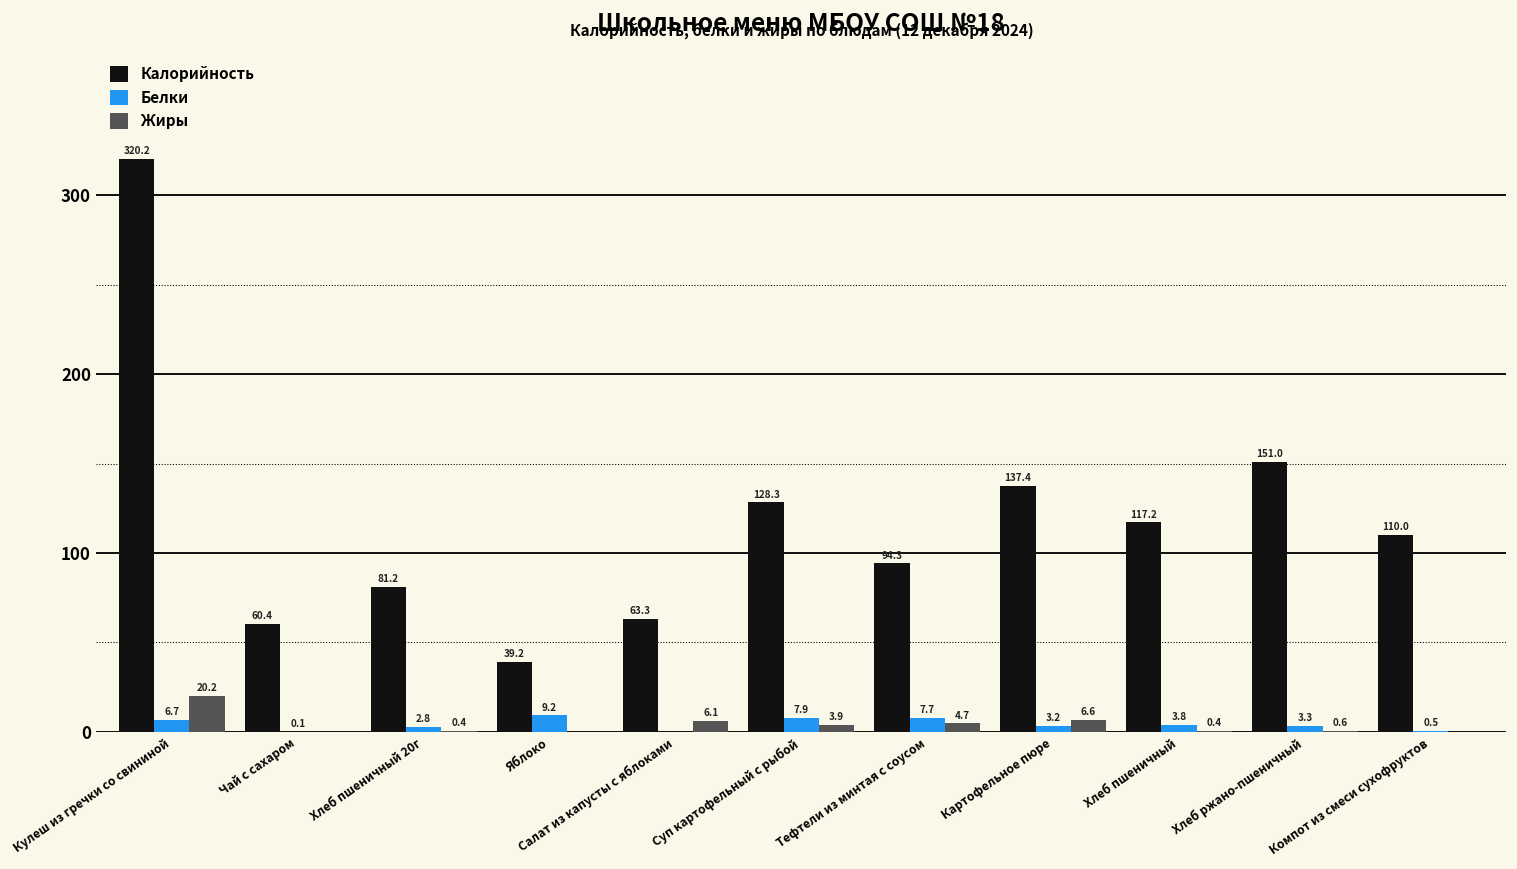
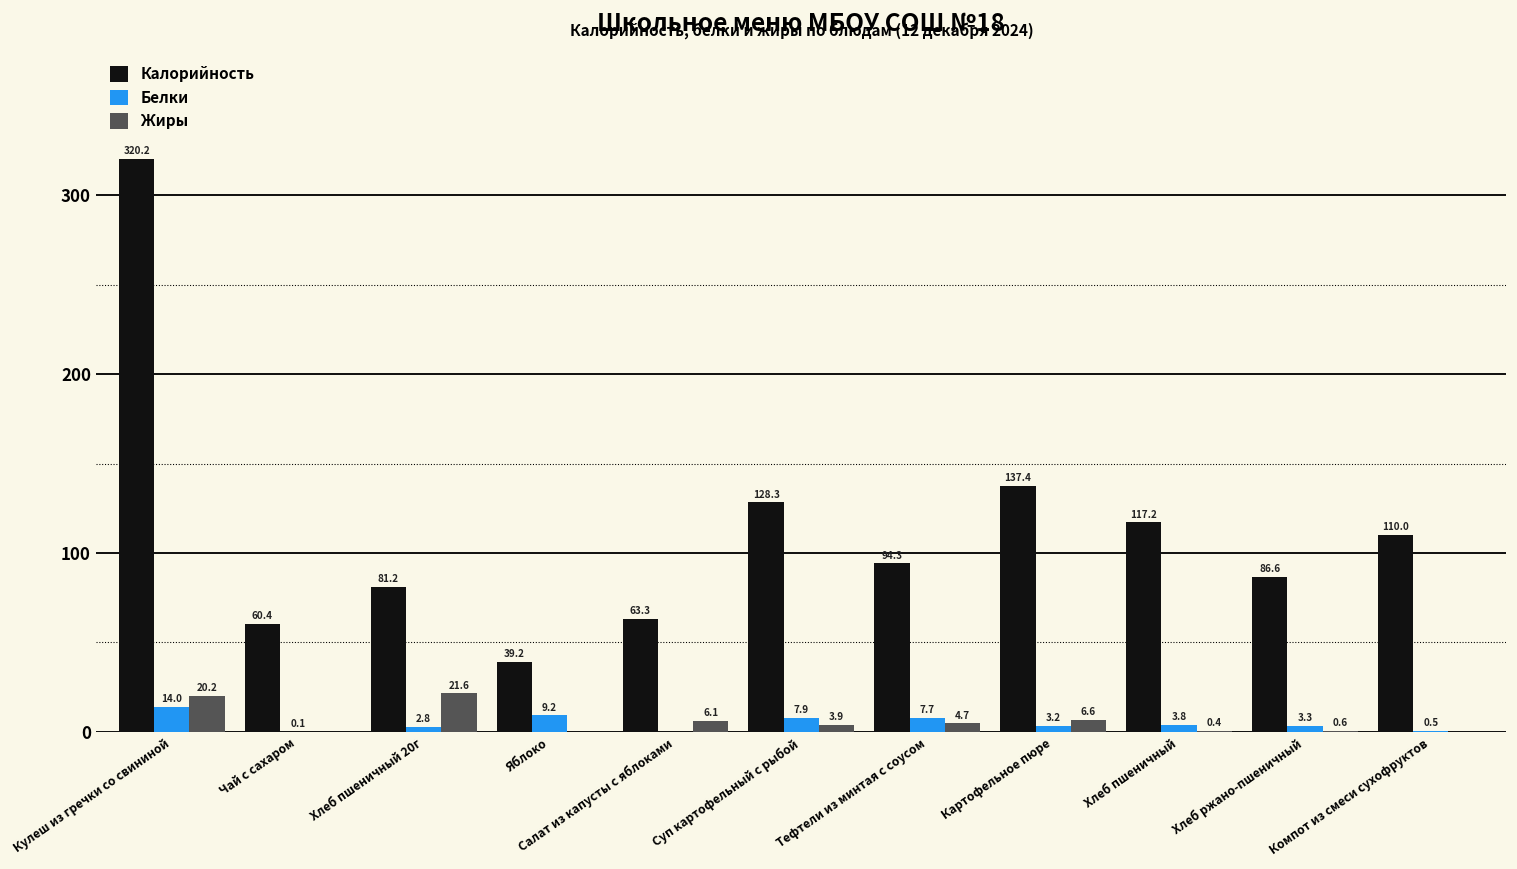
Белки, Кулеш из гречки со свининой: 6.7 -> 14.0
Жиры, Хлеб пшеничный 20г: 0.4 -> 21.6
Калорийность, Хлеб ржано-пшеничный: 151.0 -> 86.6
